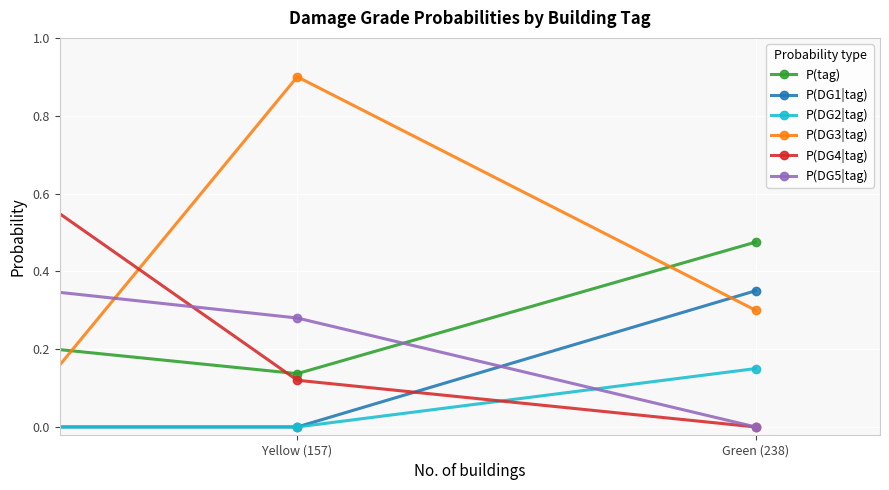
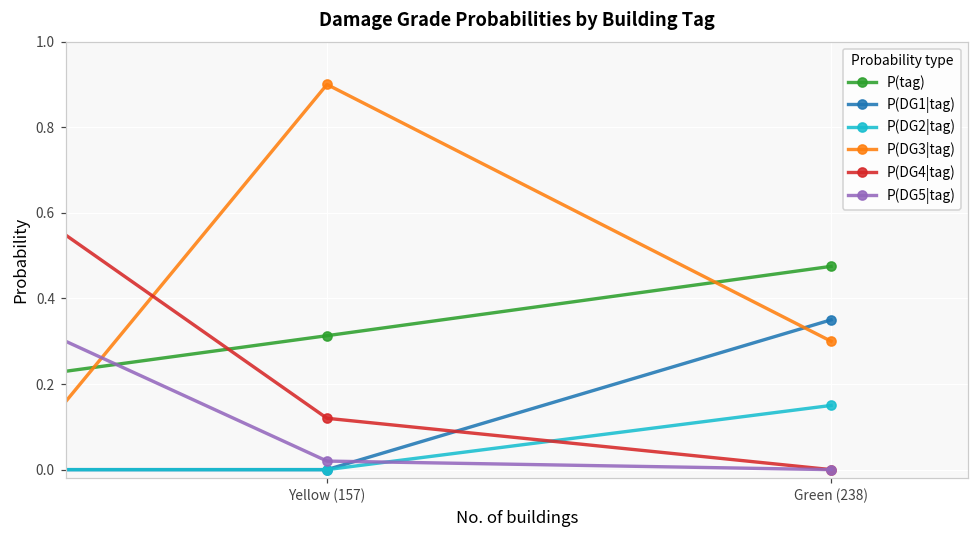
P(tag), Yellow (157): 0.14 -> 0.31
P(DG5|tag), Yellow (157): 0.28 -> 0.02
